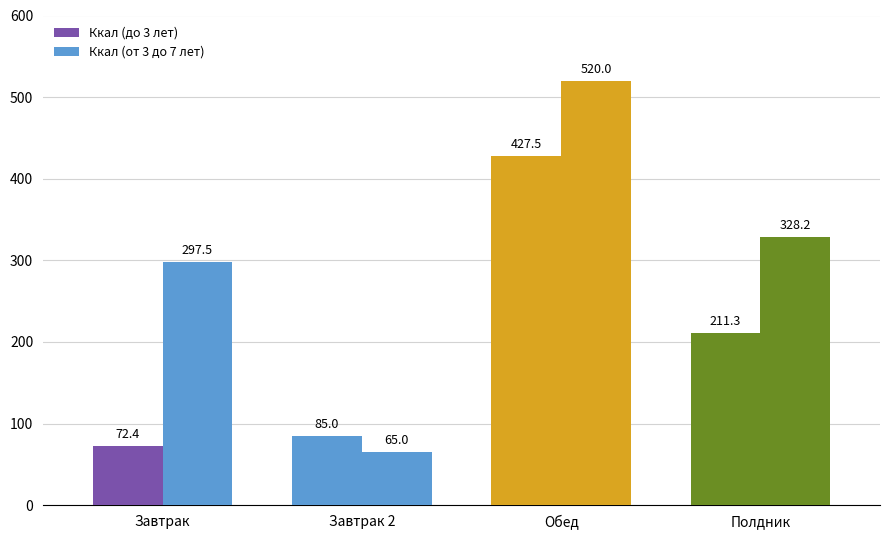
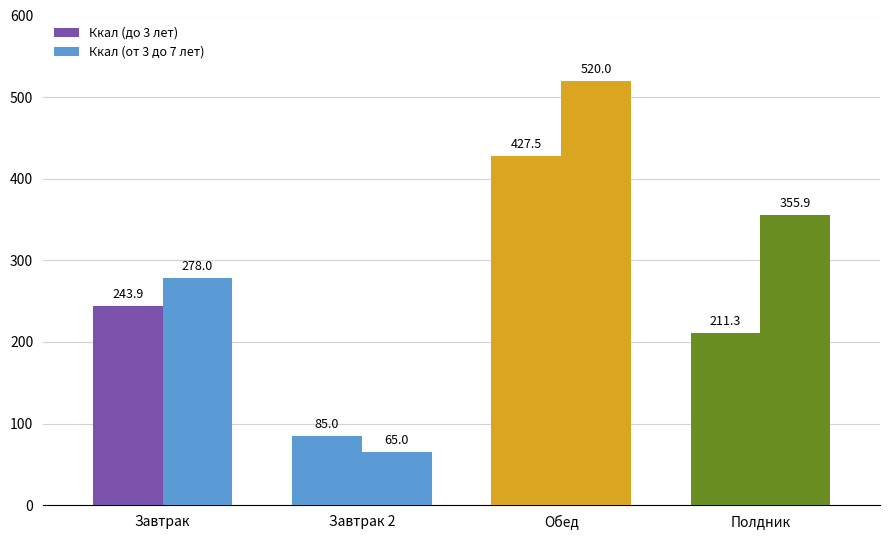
Ккал (до 3 лет), Завтрак: 72.4 -> 243.9
Ккал (от 3 до 7 лет), Завтрак: 297.5 -> 278.0
Ккал (от 3 до 7 лет), Полдник: 328.2 -> 355.9
